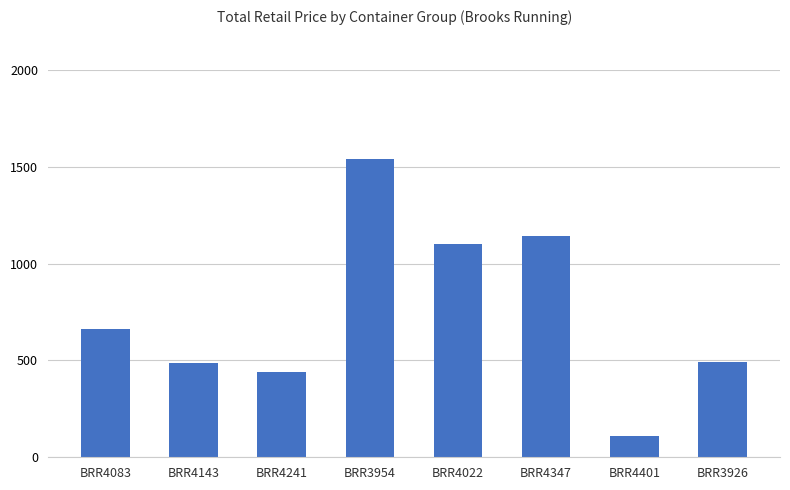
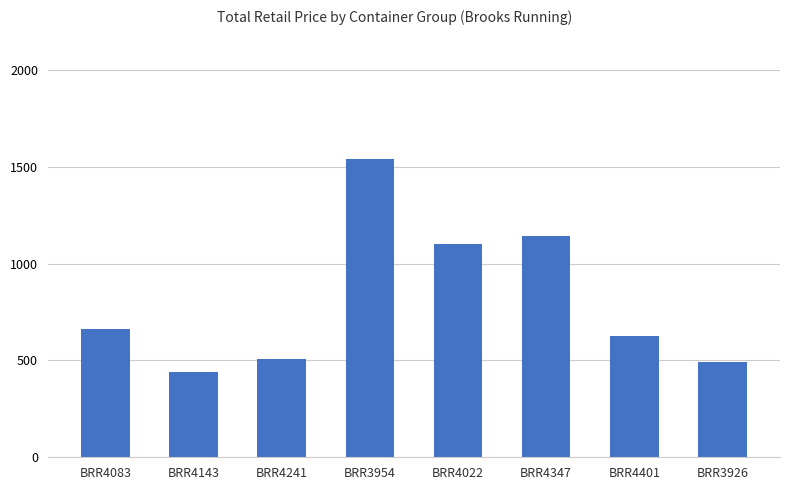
BRR4143: 490 -> 440
BRR4241: 440 -> 510
BRR4401: 110 -> 630
